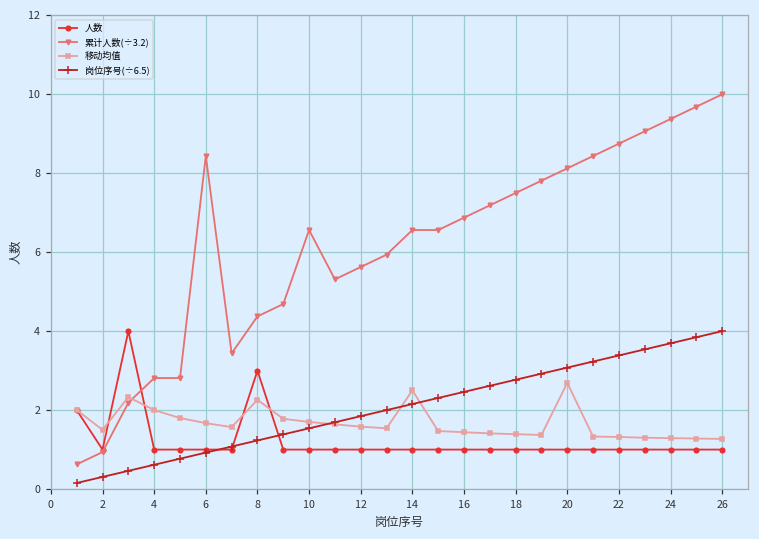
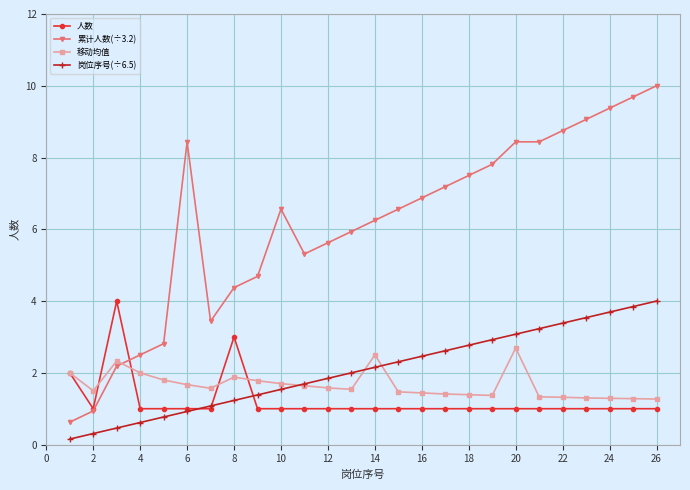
累计人数(÷3.2), 4: 2.8 -> 2.5
移动均值, 8: 2.3 -> 1.9
累计人数(÷3.2), 14: 6.6 -> 6.3
累计人数(÷3.2), 20: 8.1 -> 8.4
